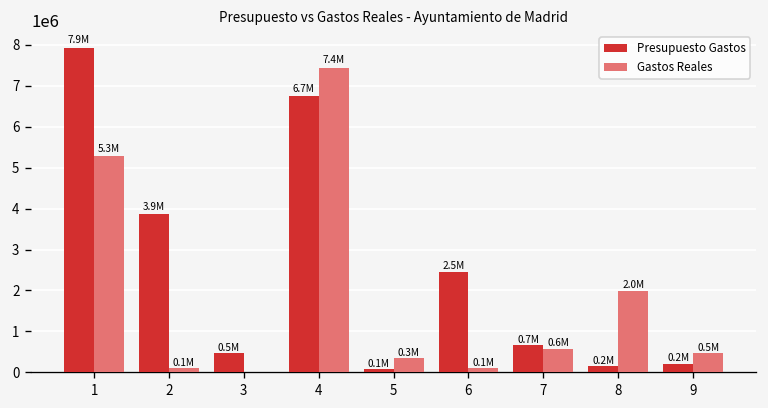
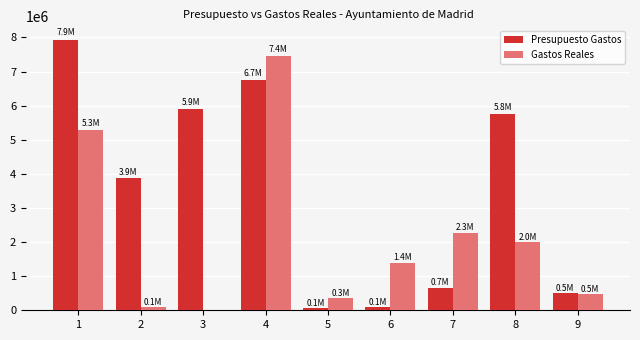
Presupuesto Gastos, 3: 0.5M -> 5.9M
Presupuesto Gastos, 6: 2.5M -> 0.1M
Gastos Reales, 6: 0.1M -> 1.4M
Gastos Reales, 7: 0.6M -> 2.3M
Presupuesto Gastos, 8: 0.2M -> 5.8M
Presupuesto Gastos, 9: 0.2M -> 0.5M
